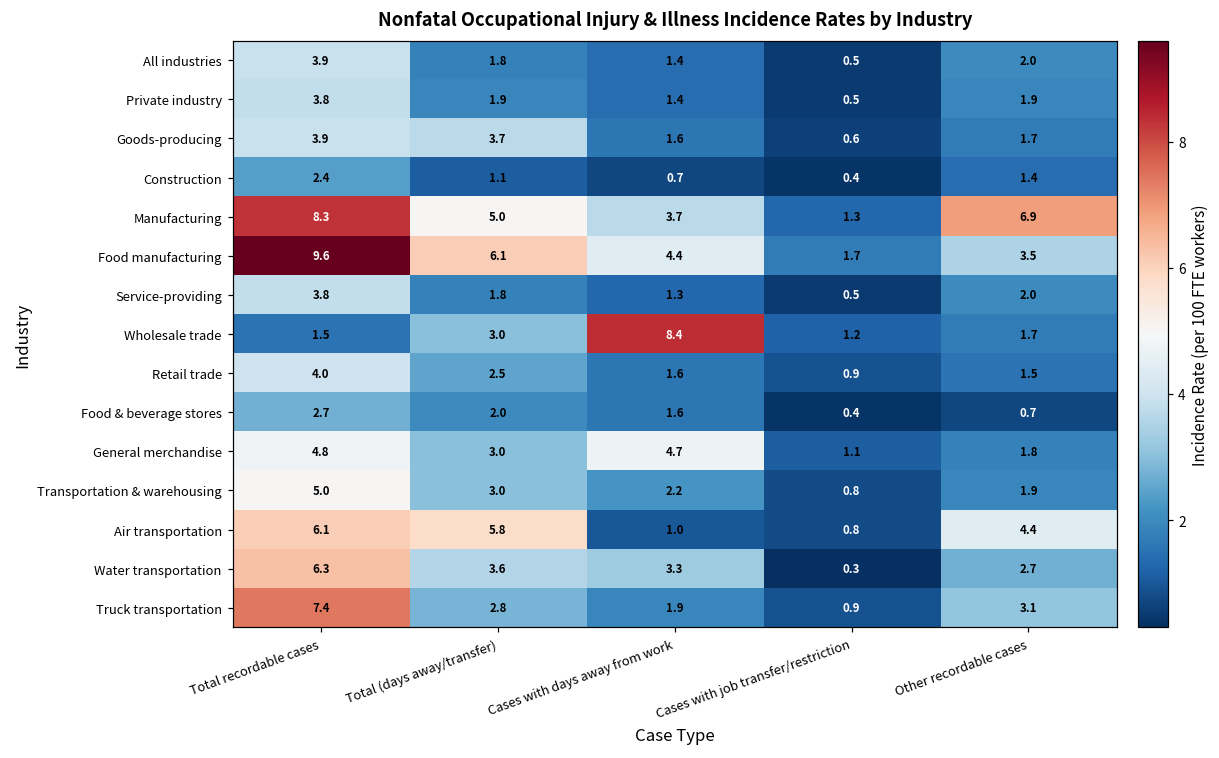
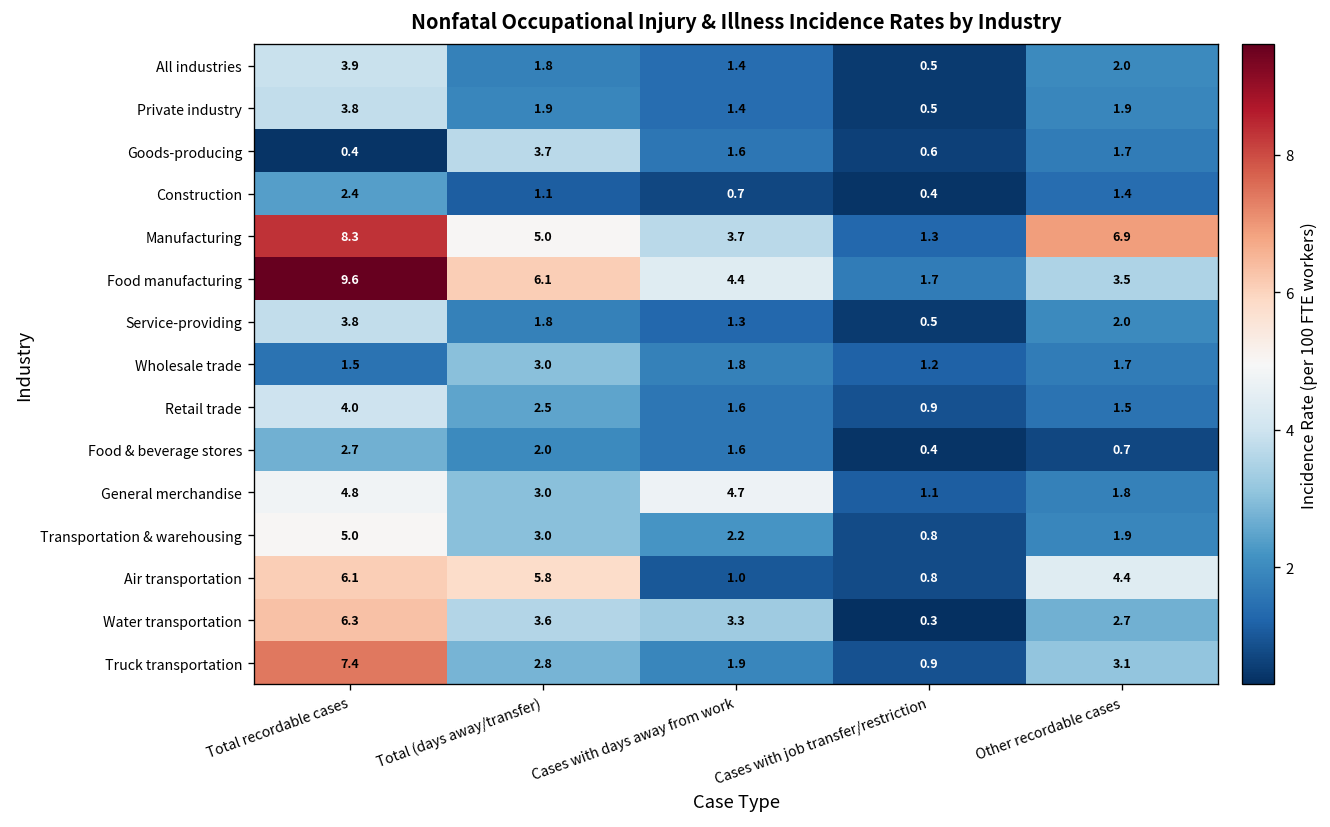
Goods-producing, Total recordable cases: 3.9 -> 0.4
Wholesale trade, Cases with days away from work: 8.4 -> 1.8
